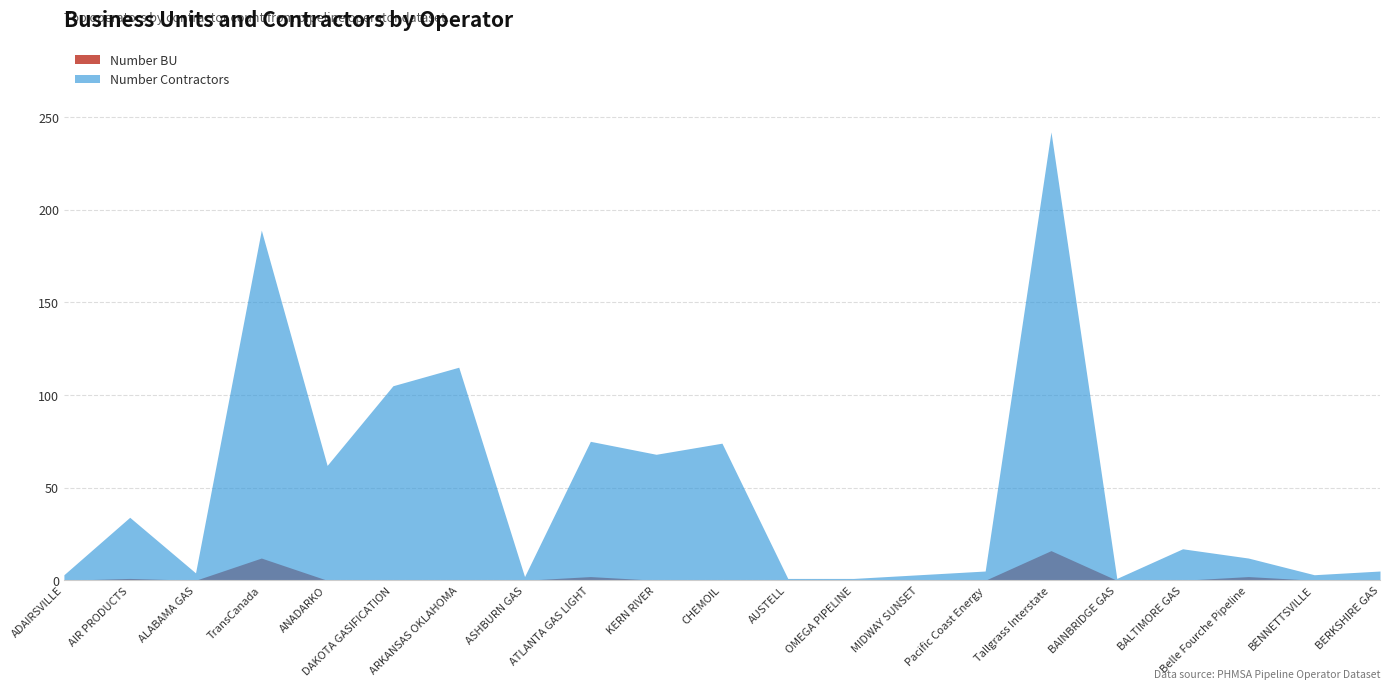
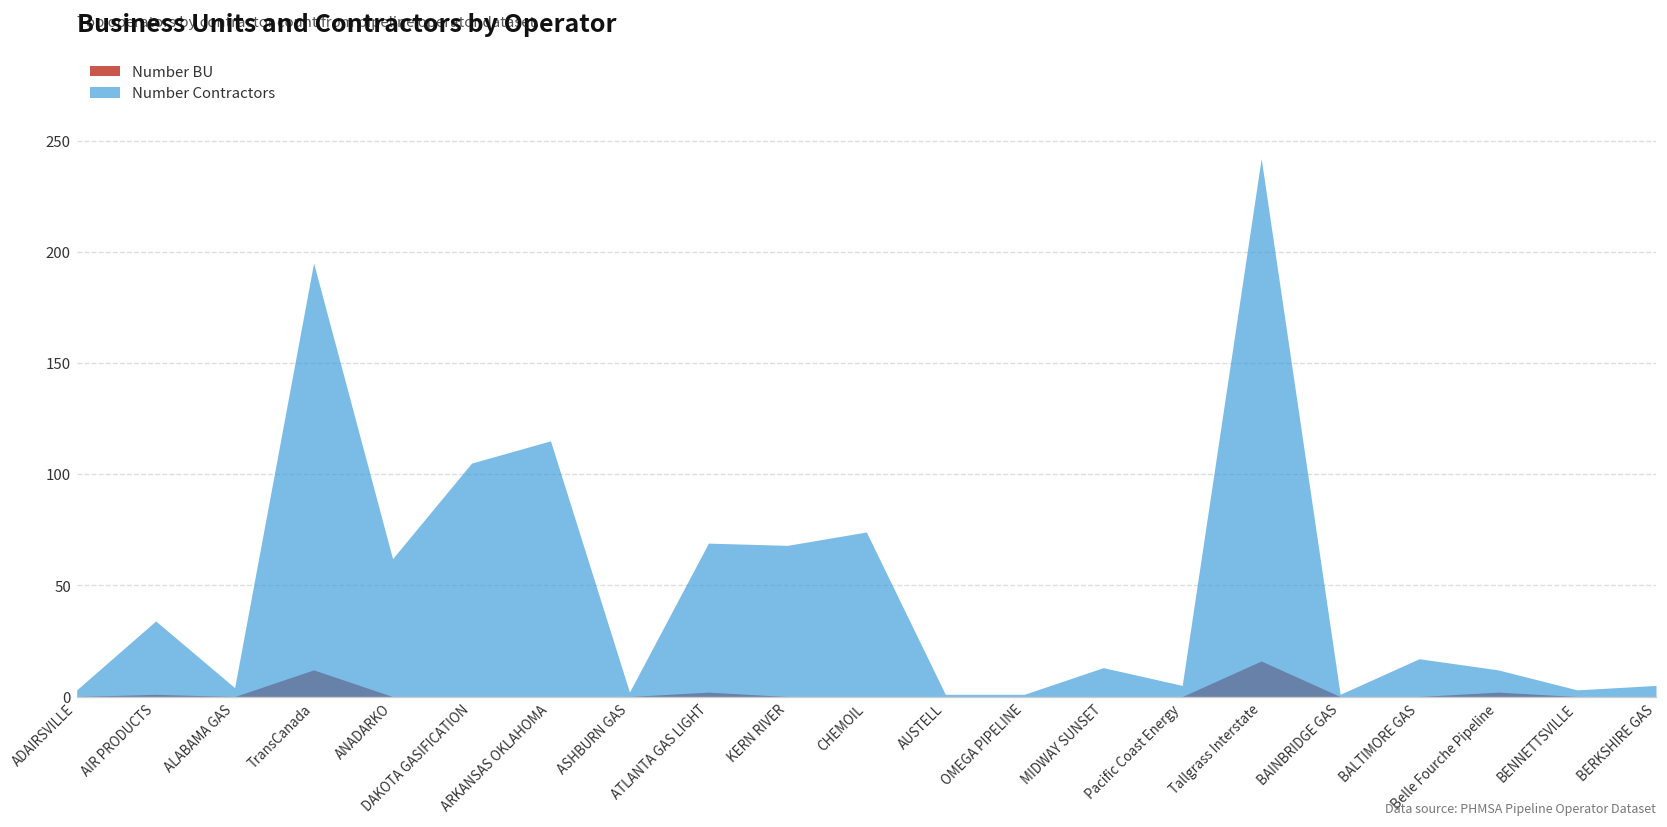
Number Contractors, TransCanada: 189 -> 195
Number Contractors, ATLANTA GAS LIGHT: 75 -> 69
Number Contractors, MIDWAY SUNSET: 3 -> 13
